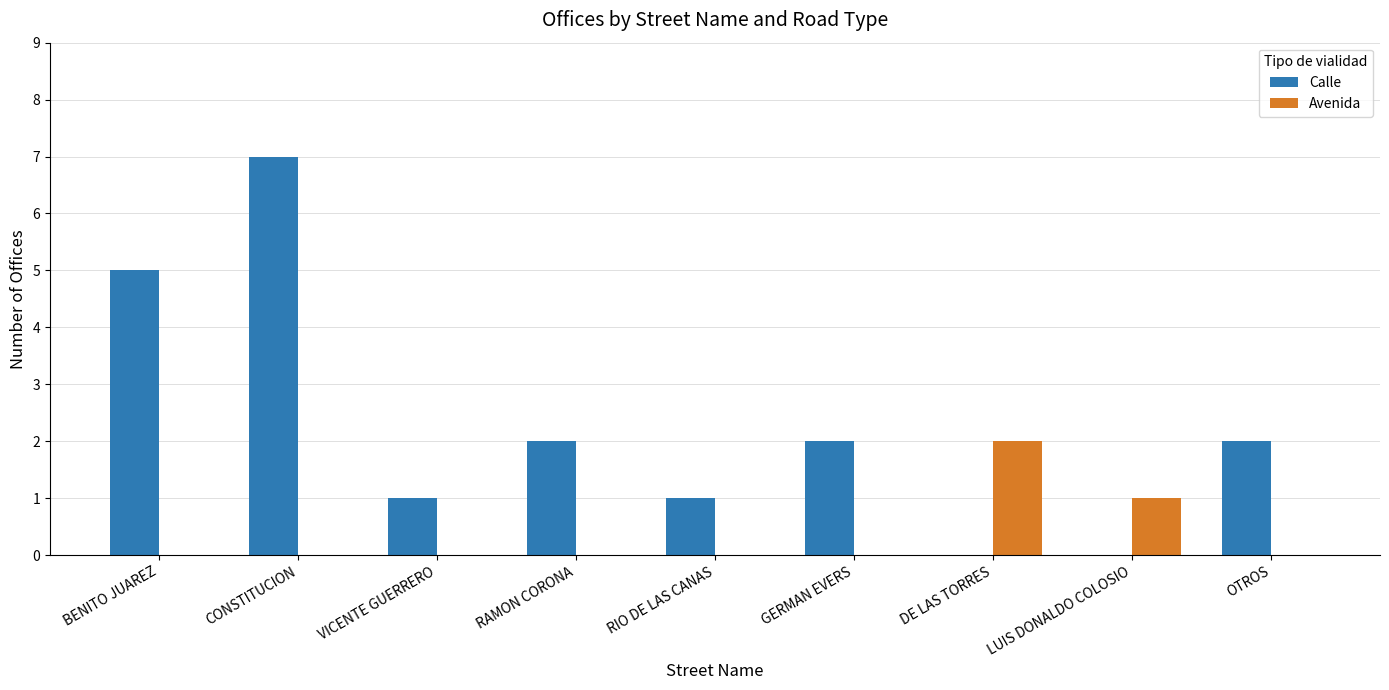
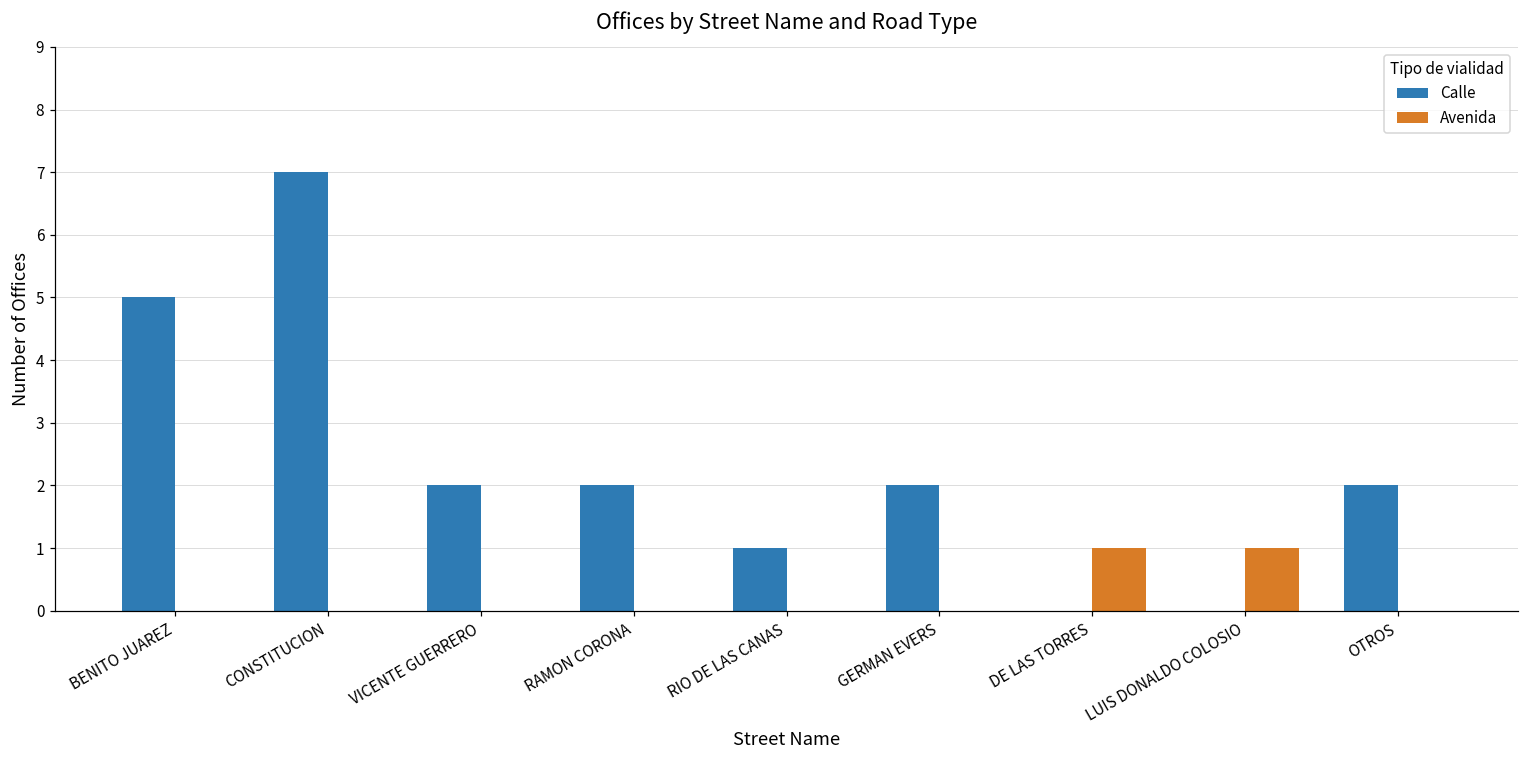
Calle, VICENTE GUERRERO: 1 -> 2
Avenida, DE LAS TORRES: 2 -> 1
